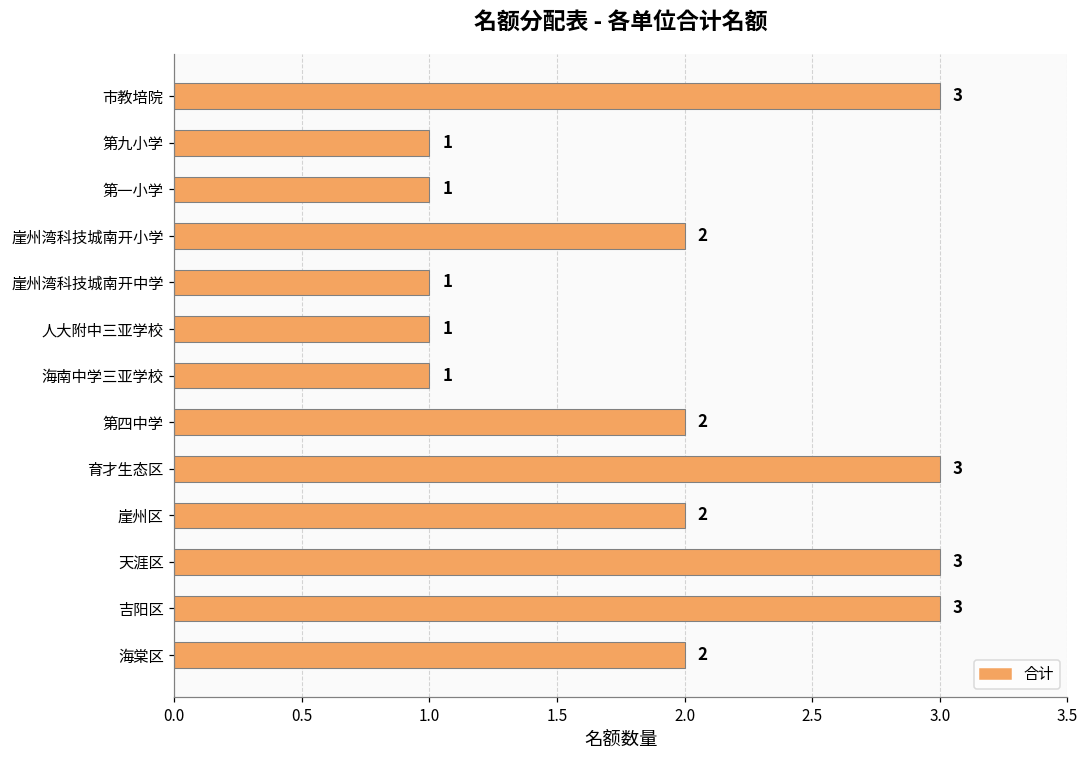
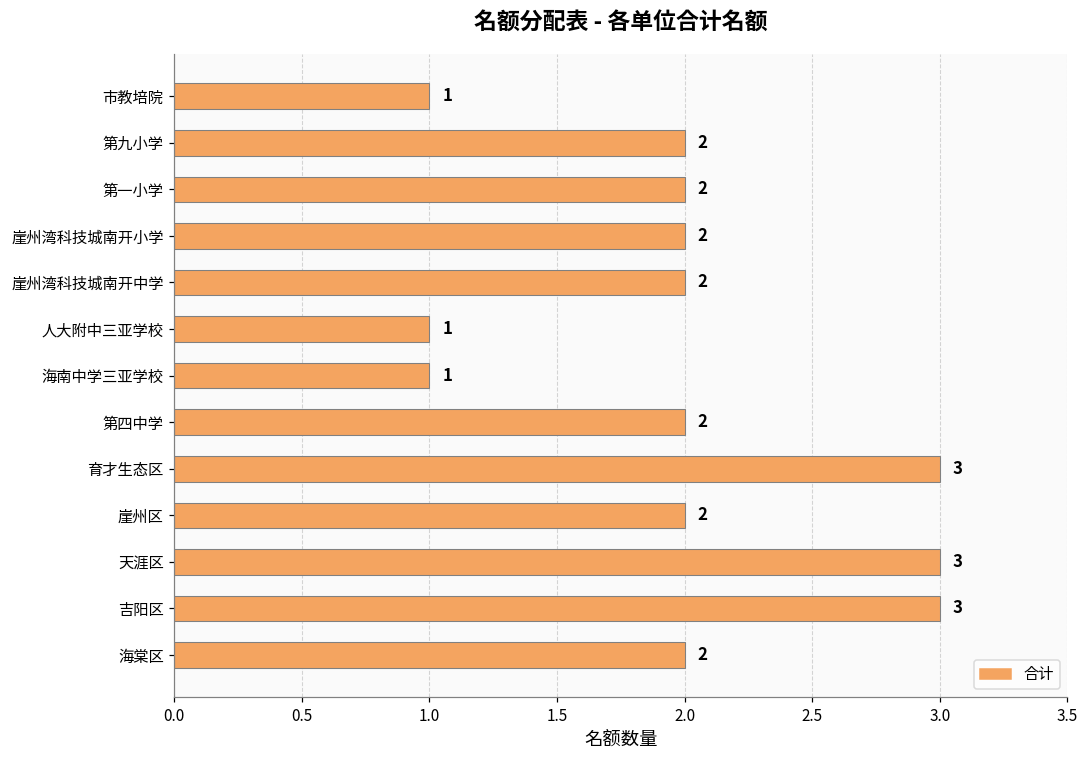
市教培院: 3 -> 1
第九小学: 1 -> 2
第一小学: 1 -> 2
崖州湾科技城南开中学: 1 -> 2
